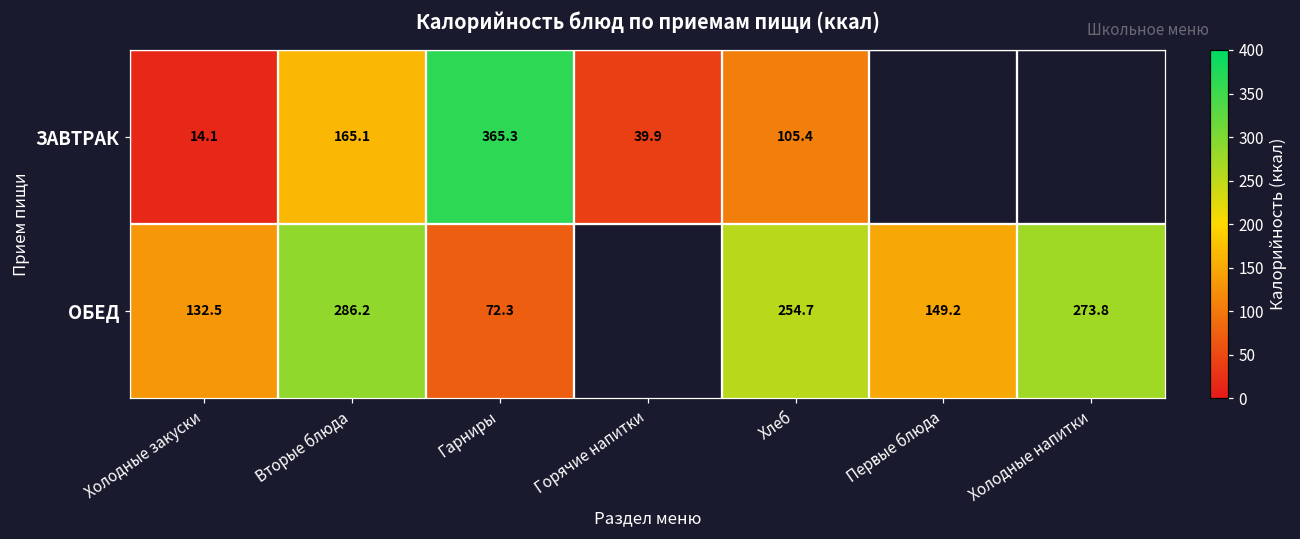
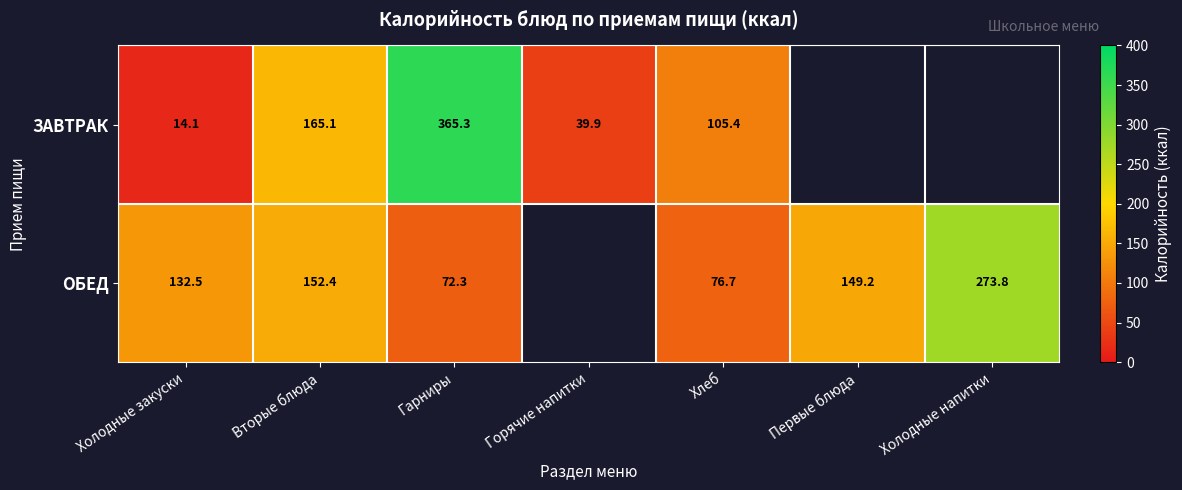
ОБЕД, Вторые блюда: 286.2 -> 152.4
ОБЕД, Хлеб: 254.7 -> 76.7
